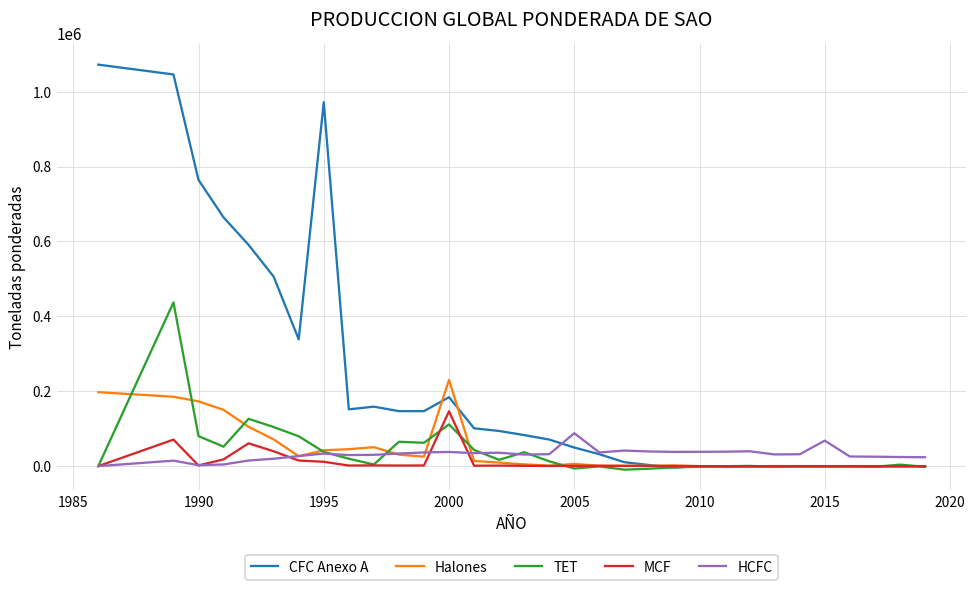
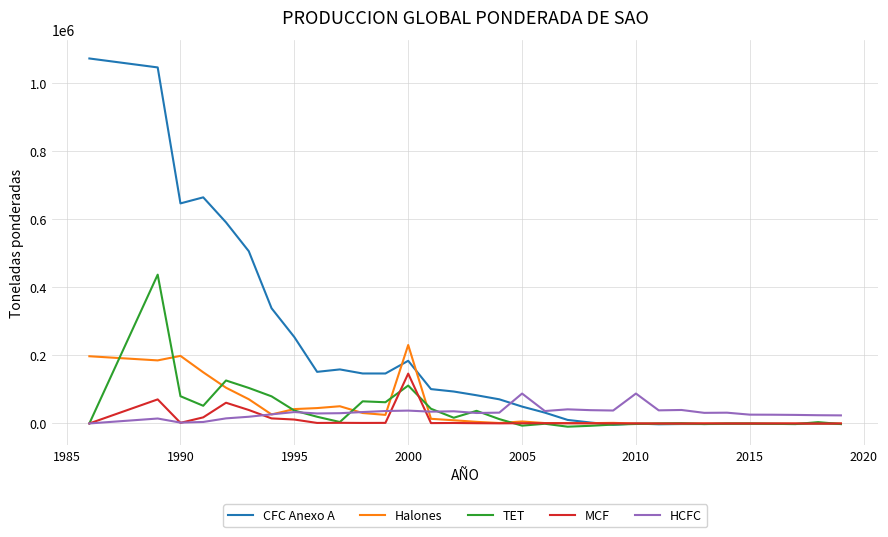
CFC Anexo A, 1990: 760000 -> 650000
Halones, 1990: 170000 -> 200000
CFC Anexo A, 1995: 970000 -> 250000
HCFC, 2010: 40000 -> 90000
HCFC, 2015: 70000 -> 30000
